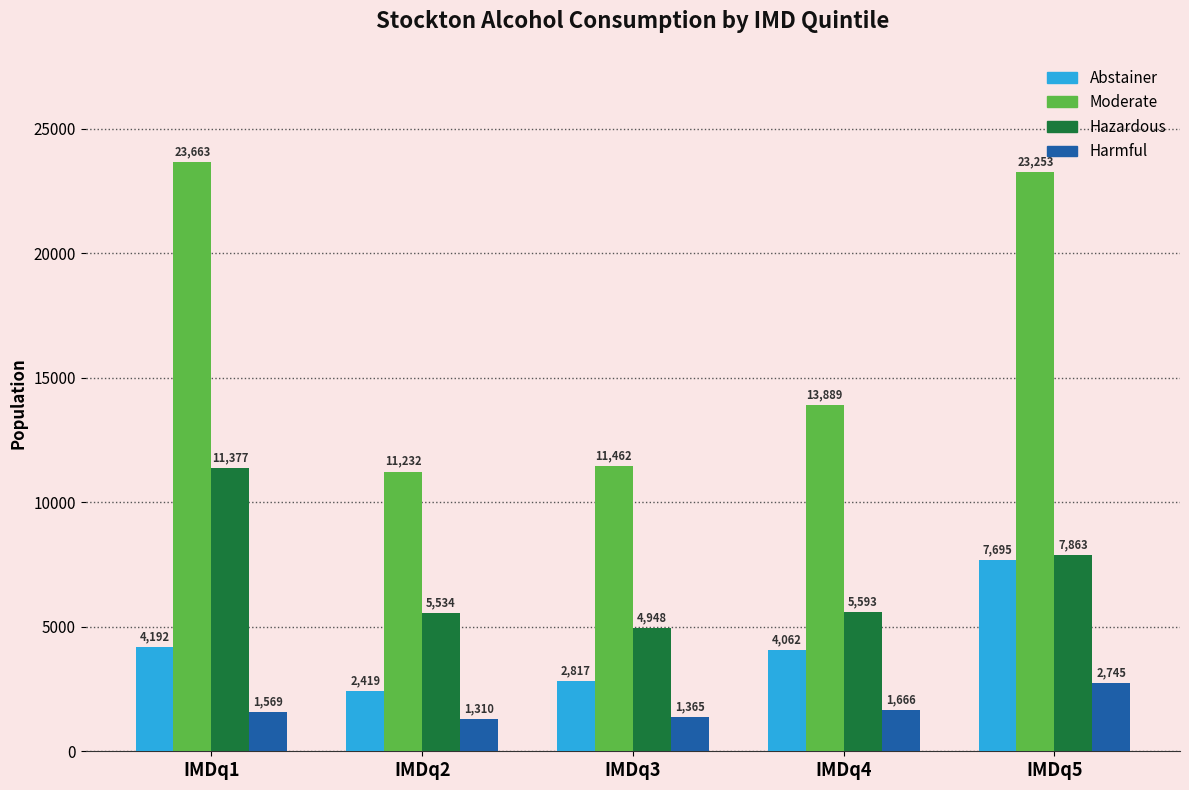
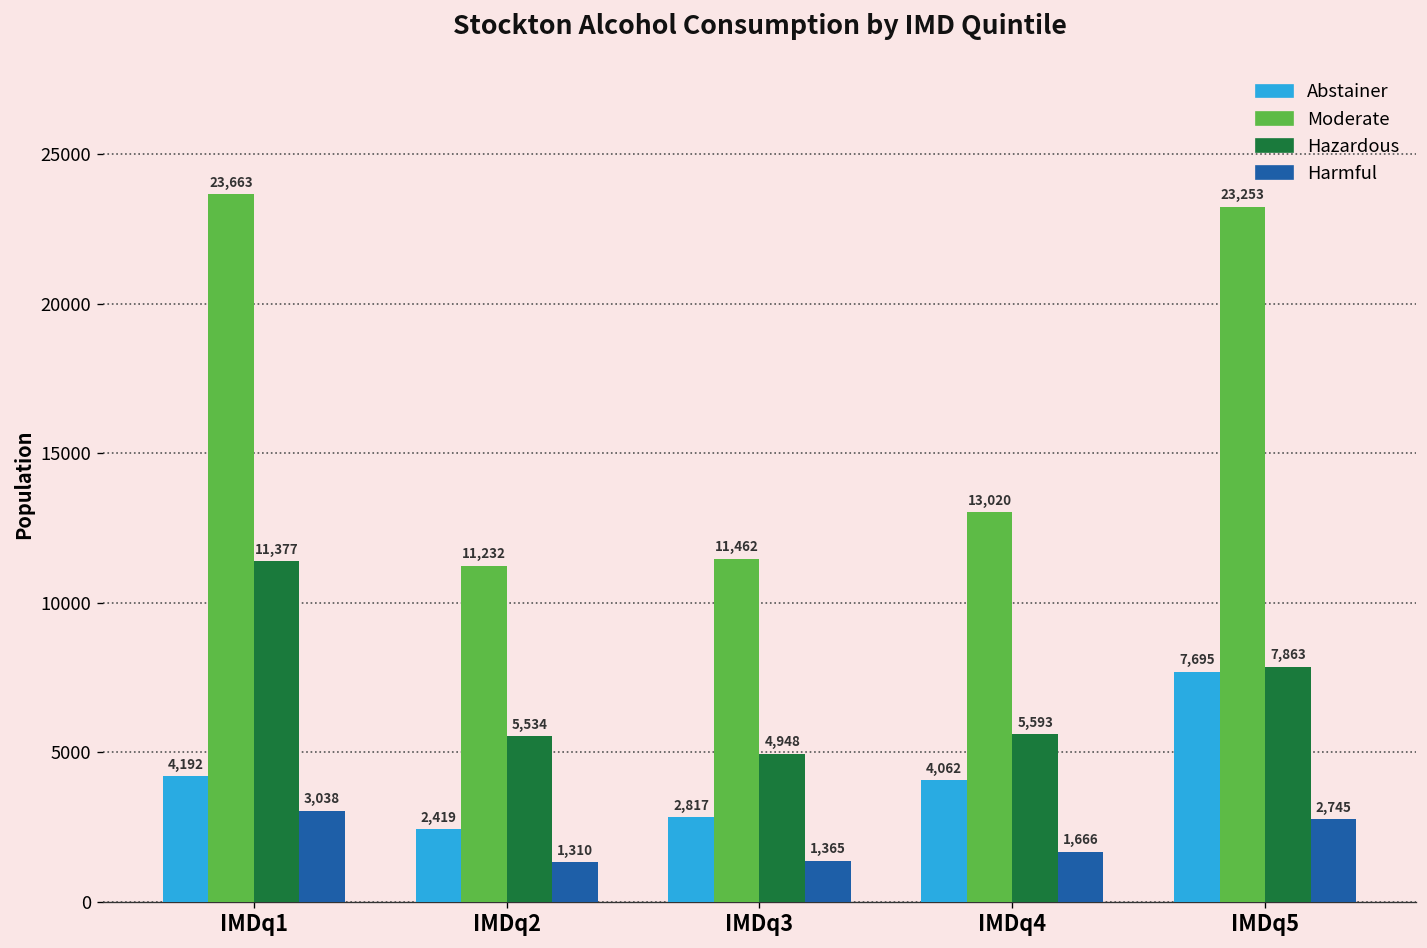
Harmful, IMDq1: 1,569 -> 3,038
Moderate, IMDq4: 13,889 -> 13,020
